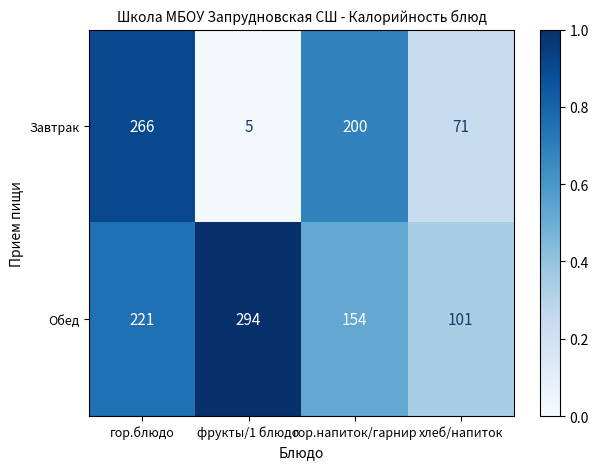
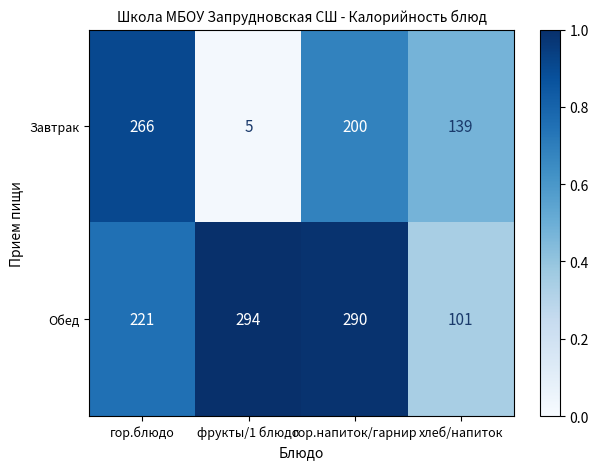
Завтрак, хлеб/напиток: 71 -> 139
Обед, гор.напиток/гарнир: 154 -> 290
